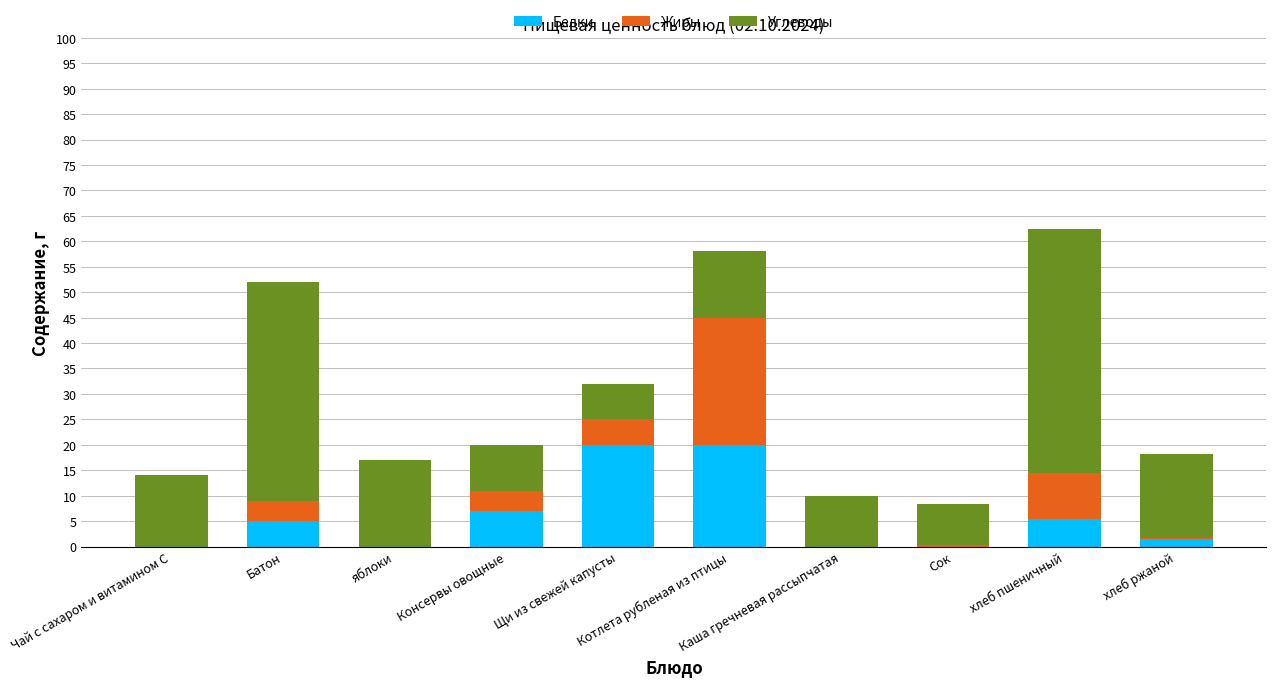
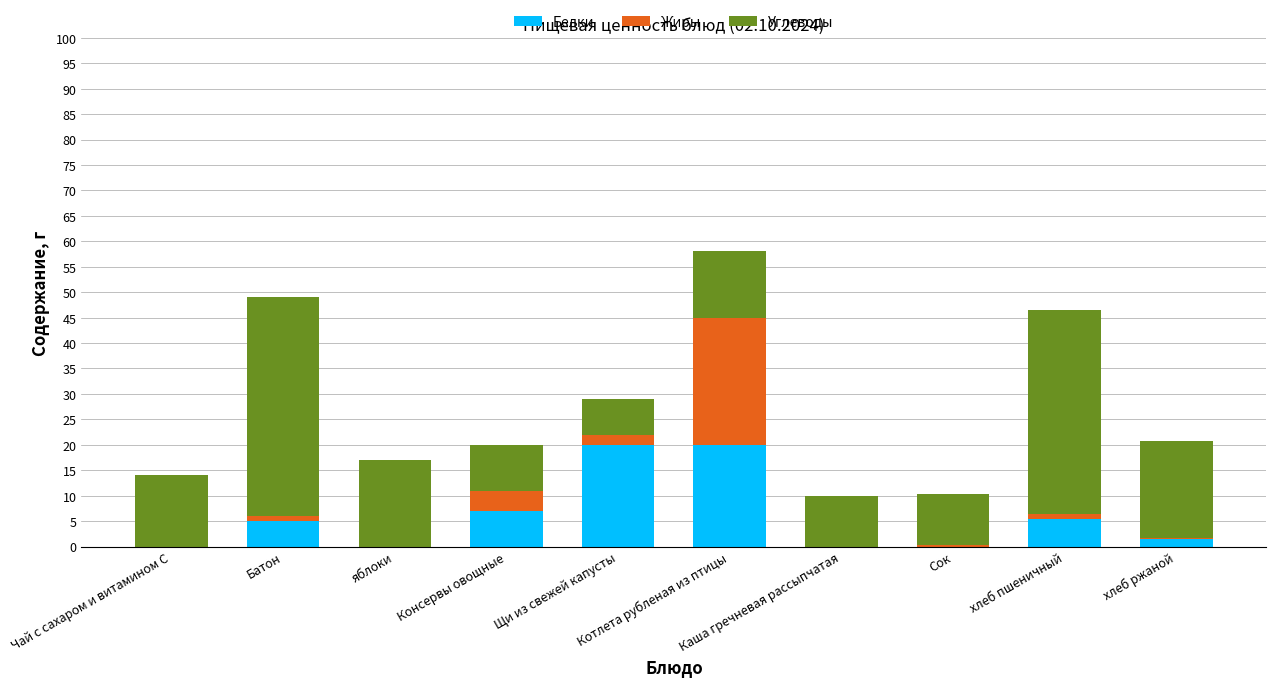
Жиры, Батон: 4 -> 1
Жиры, Щи из свежей капусты: 5 -> 2
Углеводы, Сок: 8 -> 10
Жиры, хлеб пшеничный: 9 -> 1
Углеводы, хлеб пшеничный: 48 -> 40
Углеводы, хлеб ржаной: 17 -> 19
